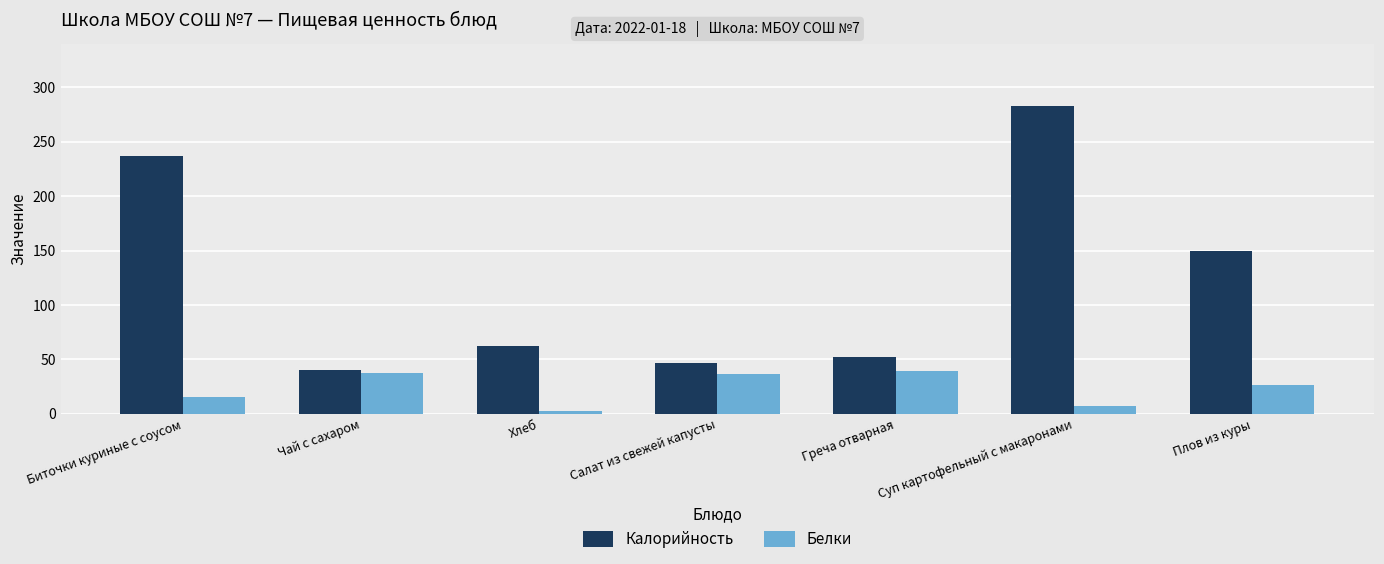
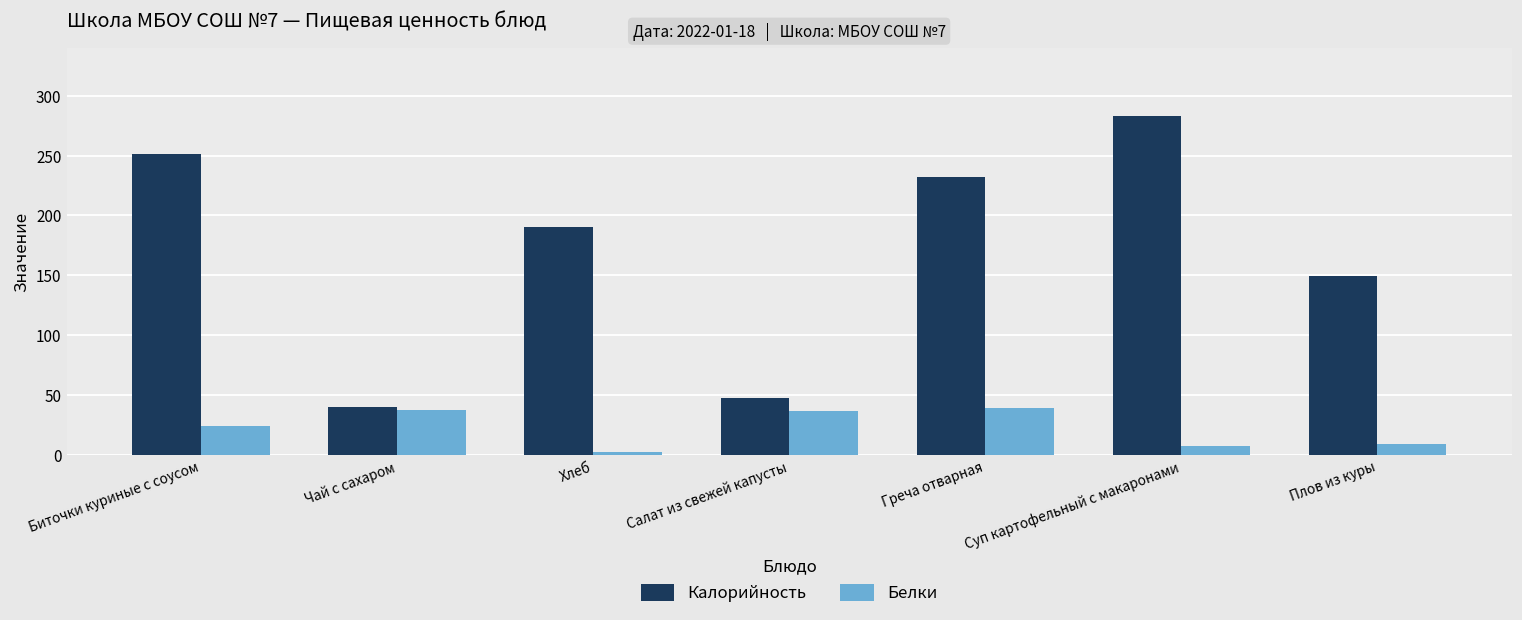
Калорийность, Биточки куриные с соусом: 237 -> 251
Белки, Биточки куриные с соусом: 15 -> 24
Калорийность, Хлеб: 62 -> 190
Калорийность, Греча отварная: 52 -> 232
Белки, Плов из куры: 27 -> 9
